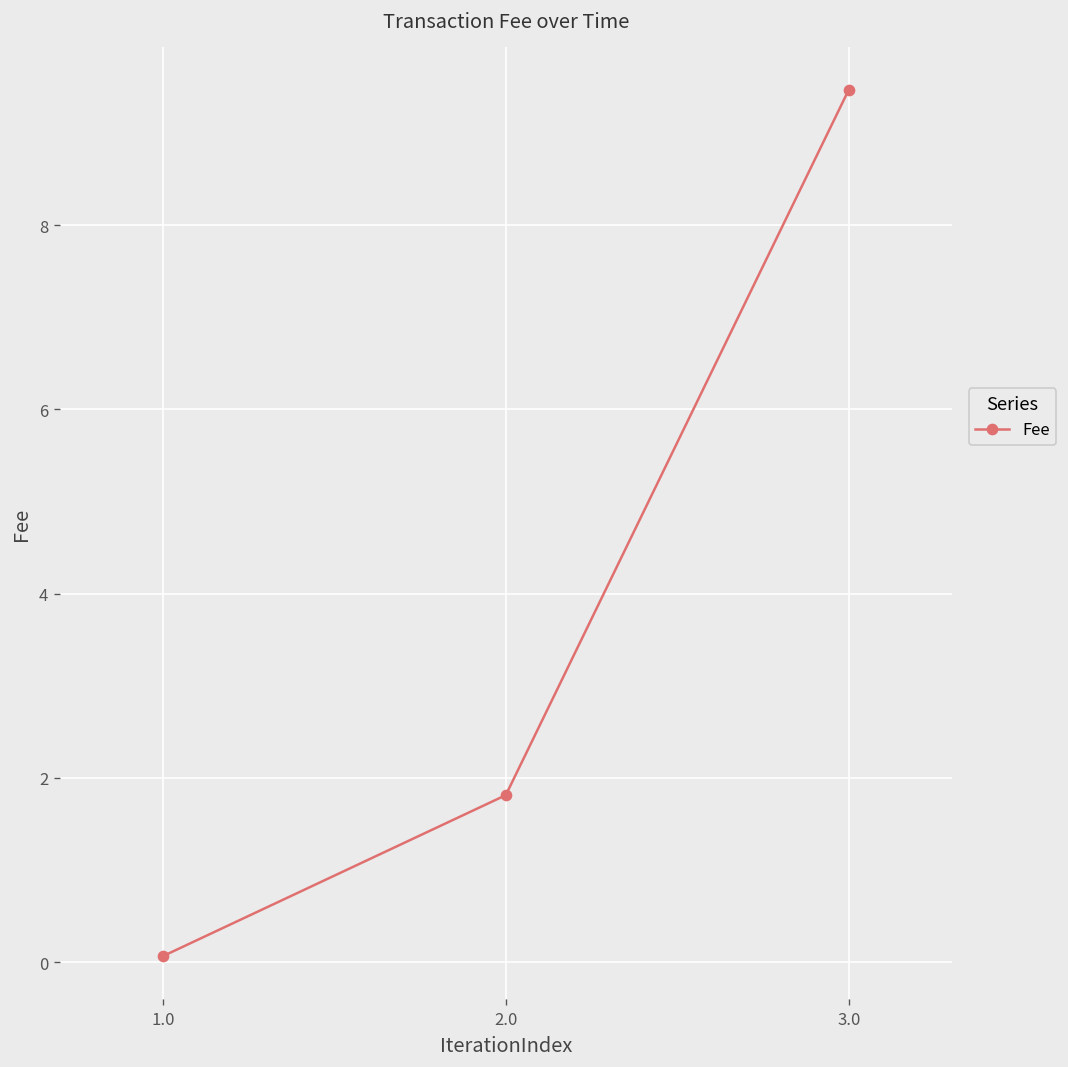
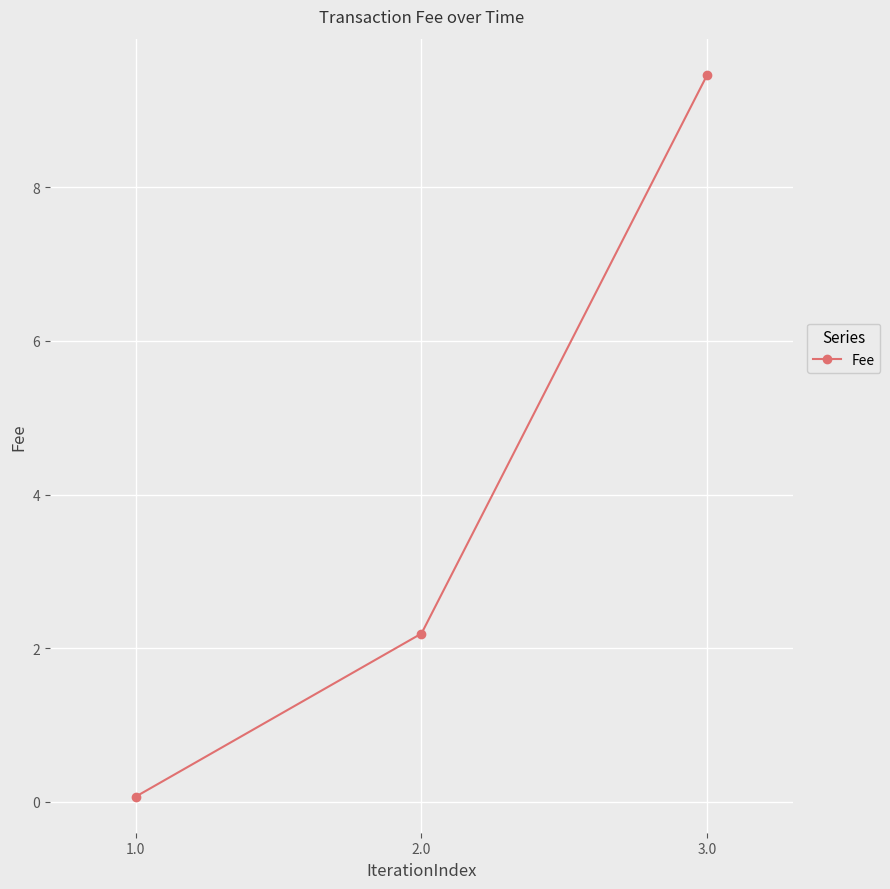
2.0: 1.8 -> 2.2
